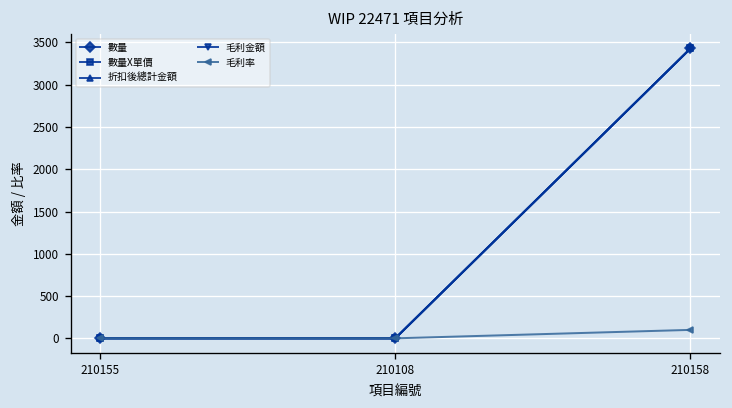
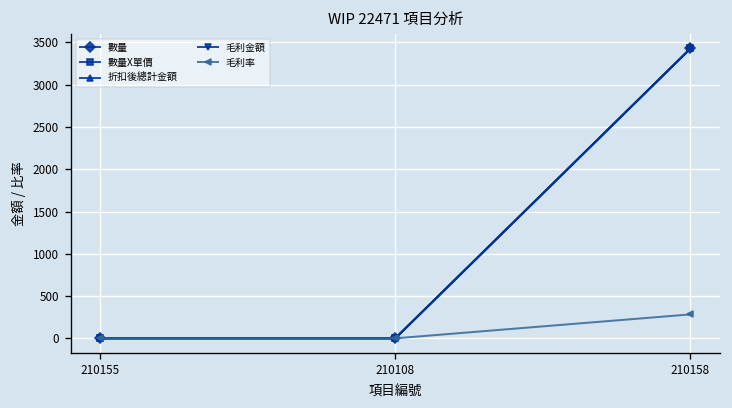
毛利率, 210158: 100 -> 300
